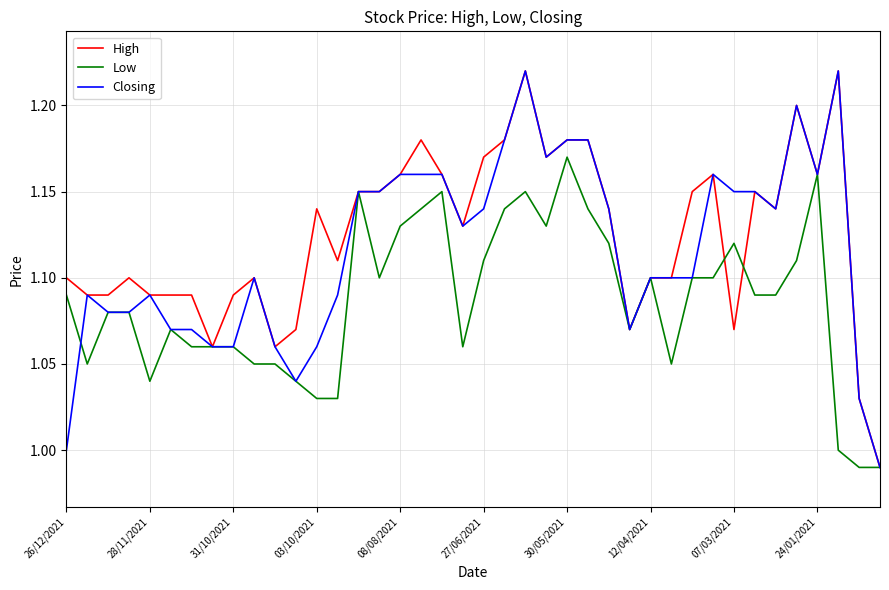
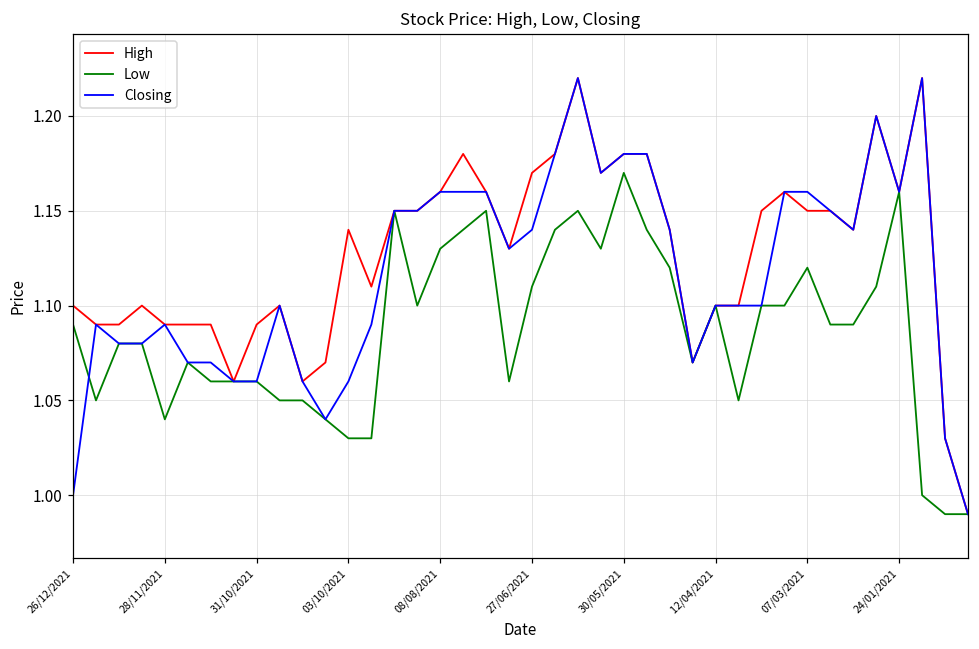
High, 07/03/2021: 1.07 -> 1.15
Closing, 07/03/2021: 1.15 -> 1.16
